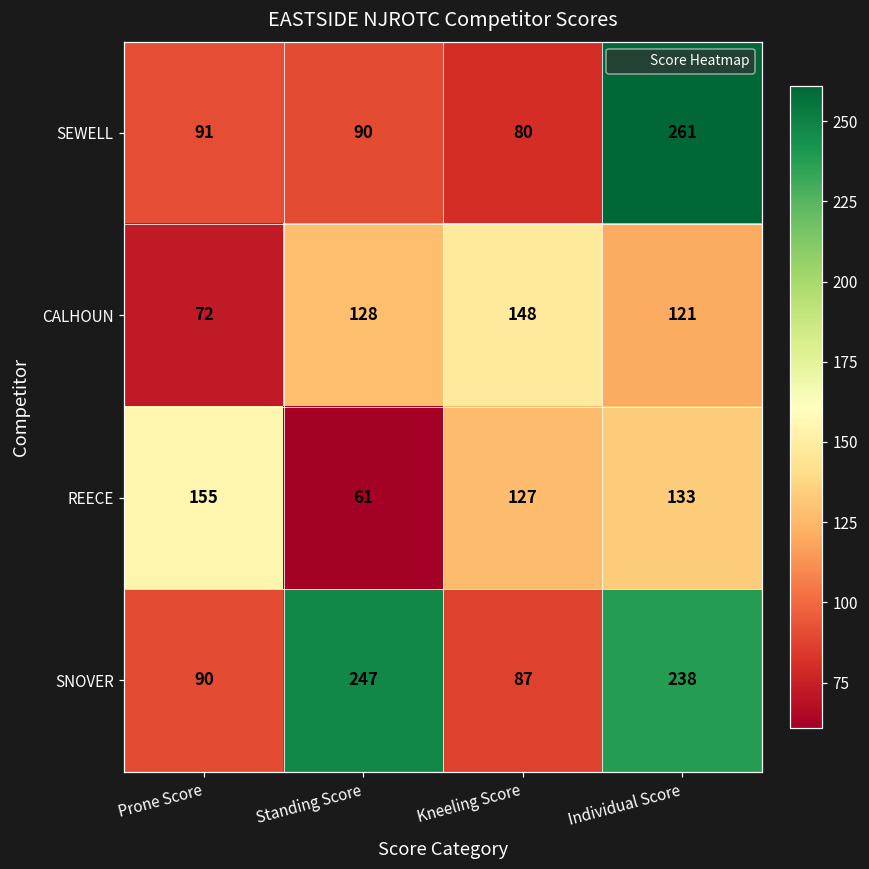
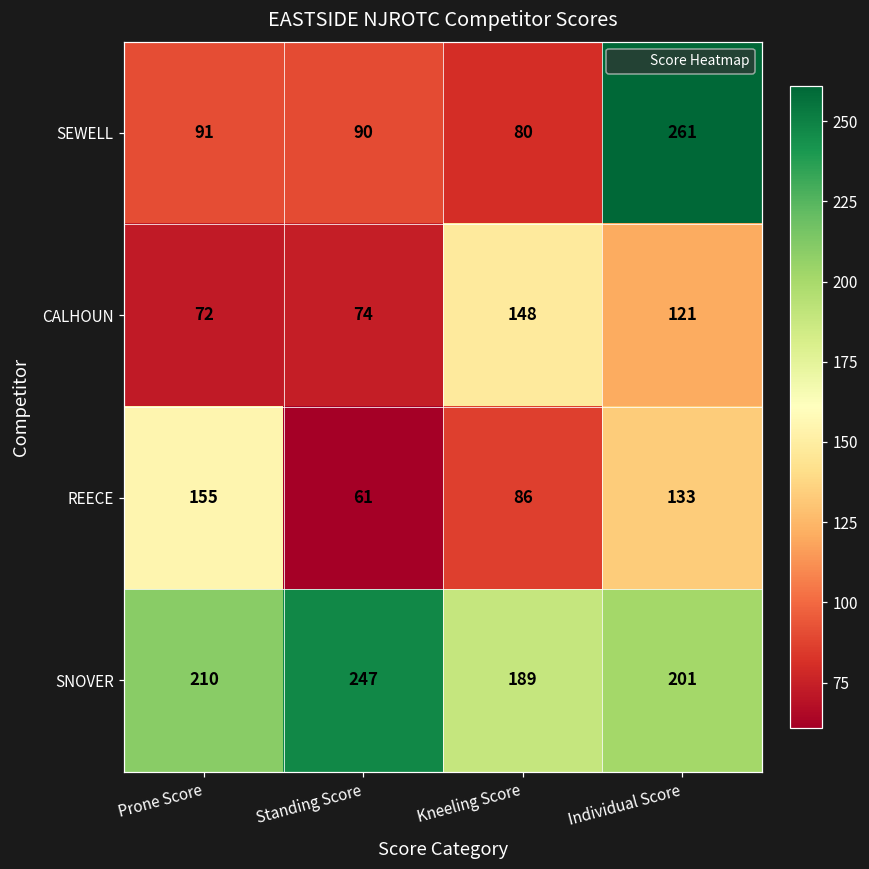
CALHOUN, Standing Score: 128 -> 74
REECE, Kneeling Score: 127 -> 86
SNOVER, Prone Score: 90 -> 210
SNOVER, Kneeling Score: 87 -> 189
SNOVER, Individual Score: 238 -> 201
